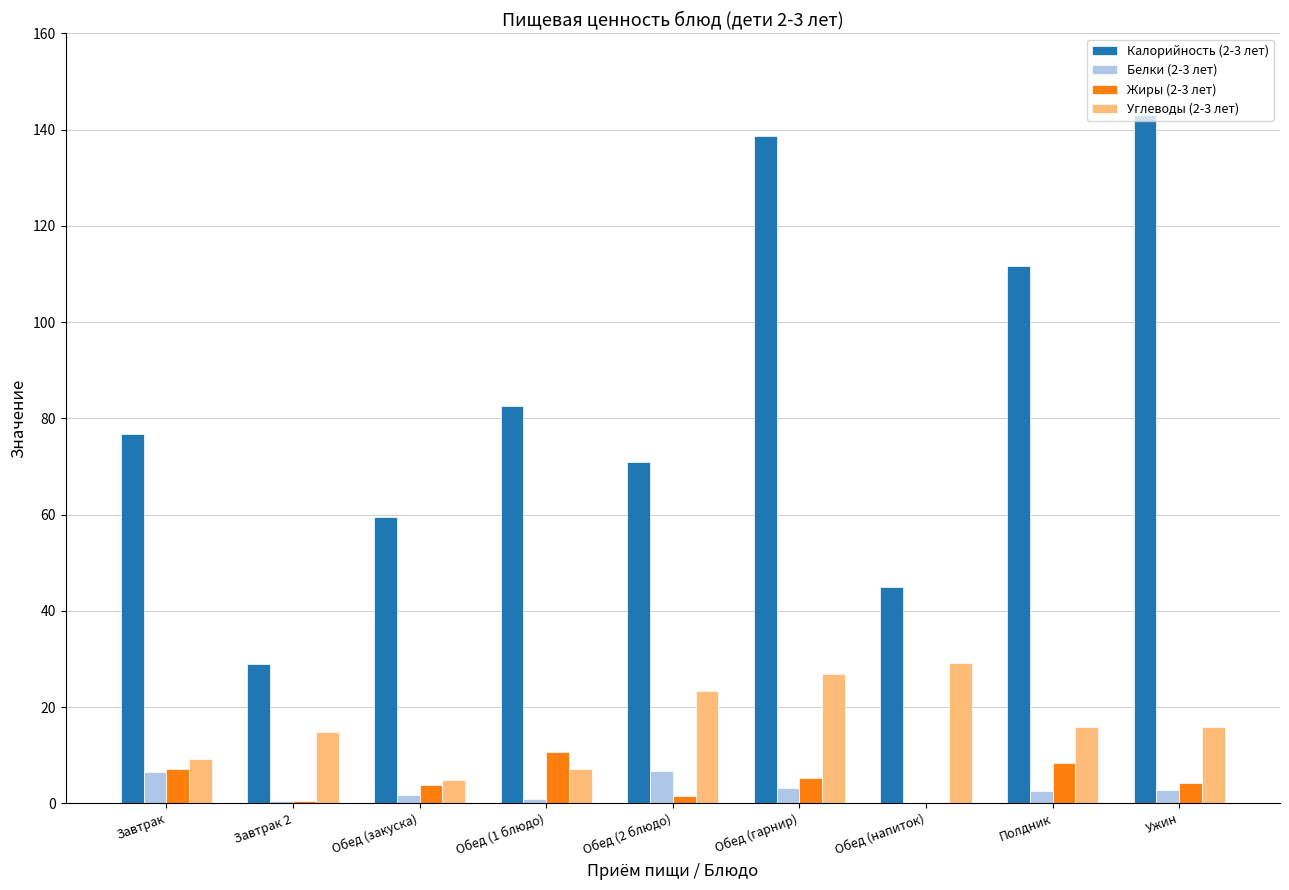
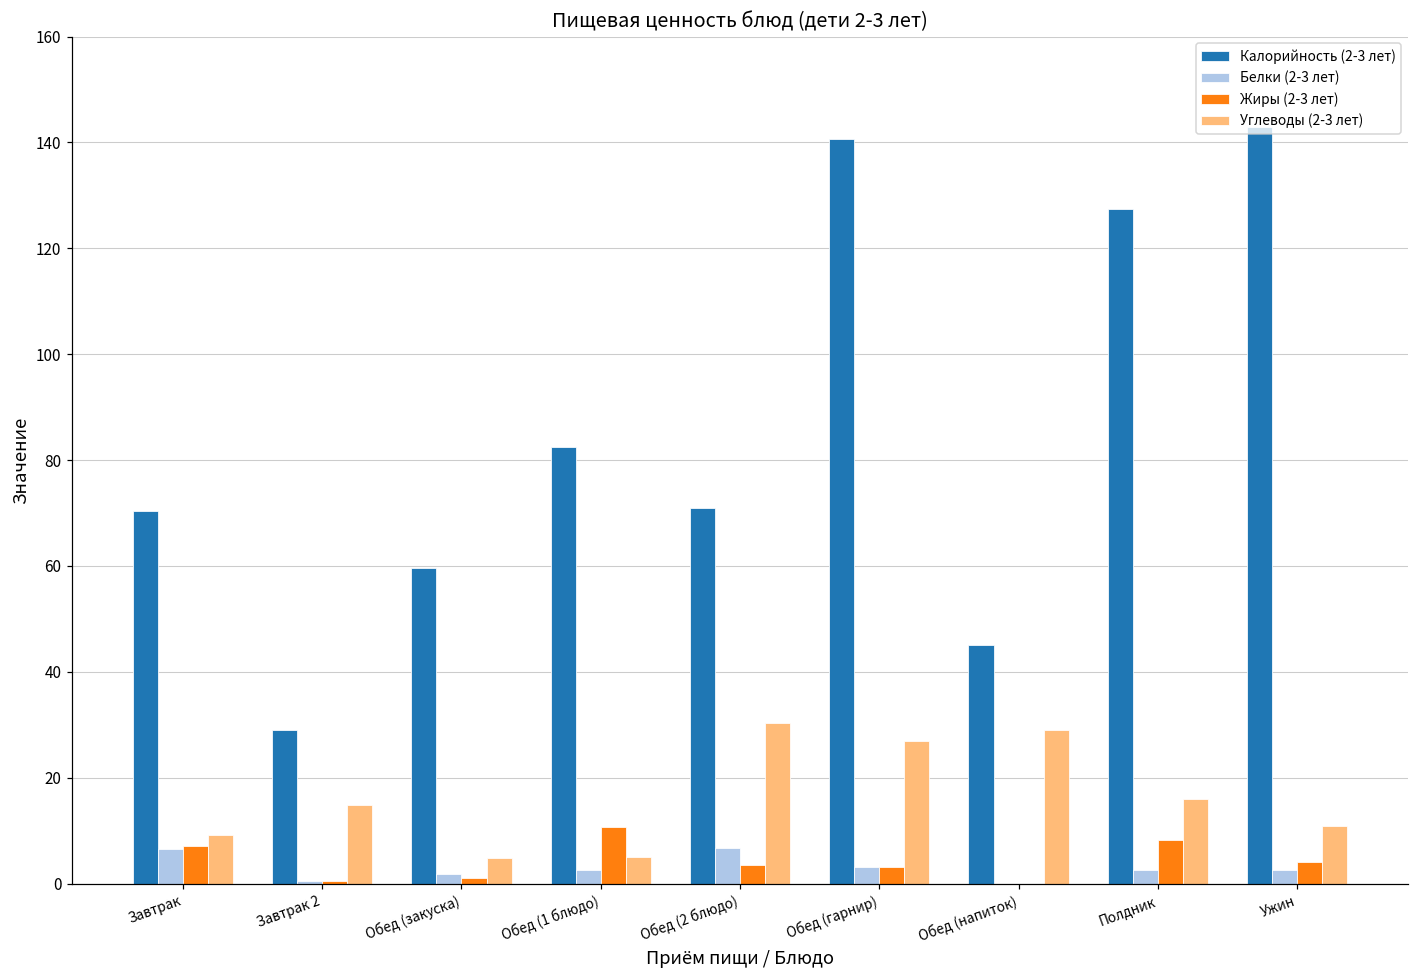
Калорийность (2-3 лет), Завтрак: 77 -> 70
Жиры (2-3 лет), Обед (закуска): 4 -> 1
Белки (2-3 лет), Обед (1 блюдо): 1 -> 3
Углеводы (2-3 лет), Обед (1 блюдо): 7 -> 5
Жиры (2-3 лет), Обед (2 блюдо): 2 -> 3
Углеводы (2-3 лет), Обед (2 блюдо): 23 -> 30
Калорийность (2-3 лет), Обед (гарнир): 139 -> 141
Жиры (2-3 лет), Обед (гарнир): 5 -> 3
Калорийность (2-3 лет), Полдник: 112 -> 128
Углеводы (2-3 лет), Ужин: 16 -> 11
